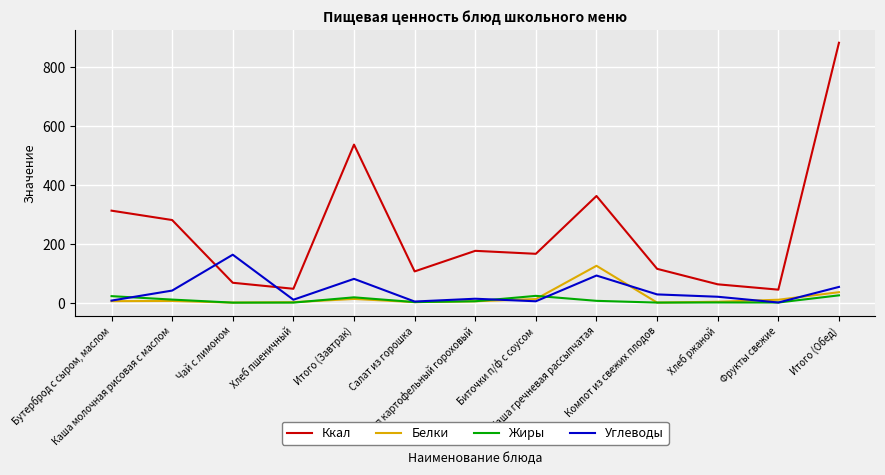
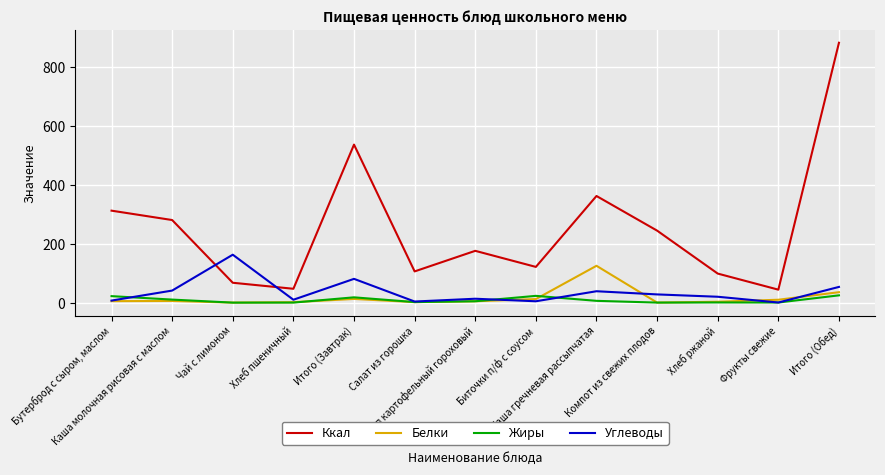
Ккал, Биточки п/ф с соусом: 170 -> 120
Углеводы, Каша гречневая рассыпчатая: 90 -> 40
Ккал, Компот из свежих плодов: 110 -> 240
Ккал, Хлеб ржаной: 60 -> 100
